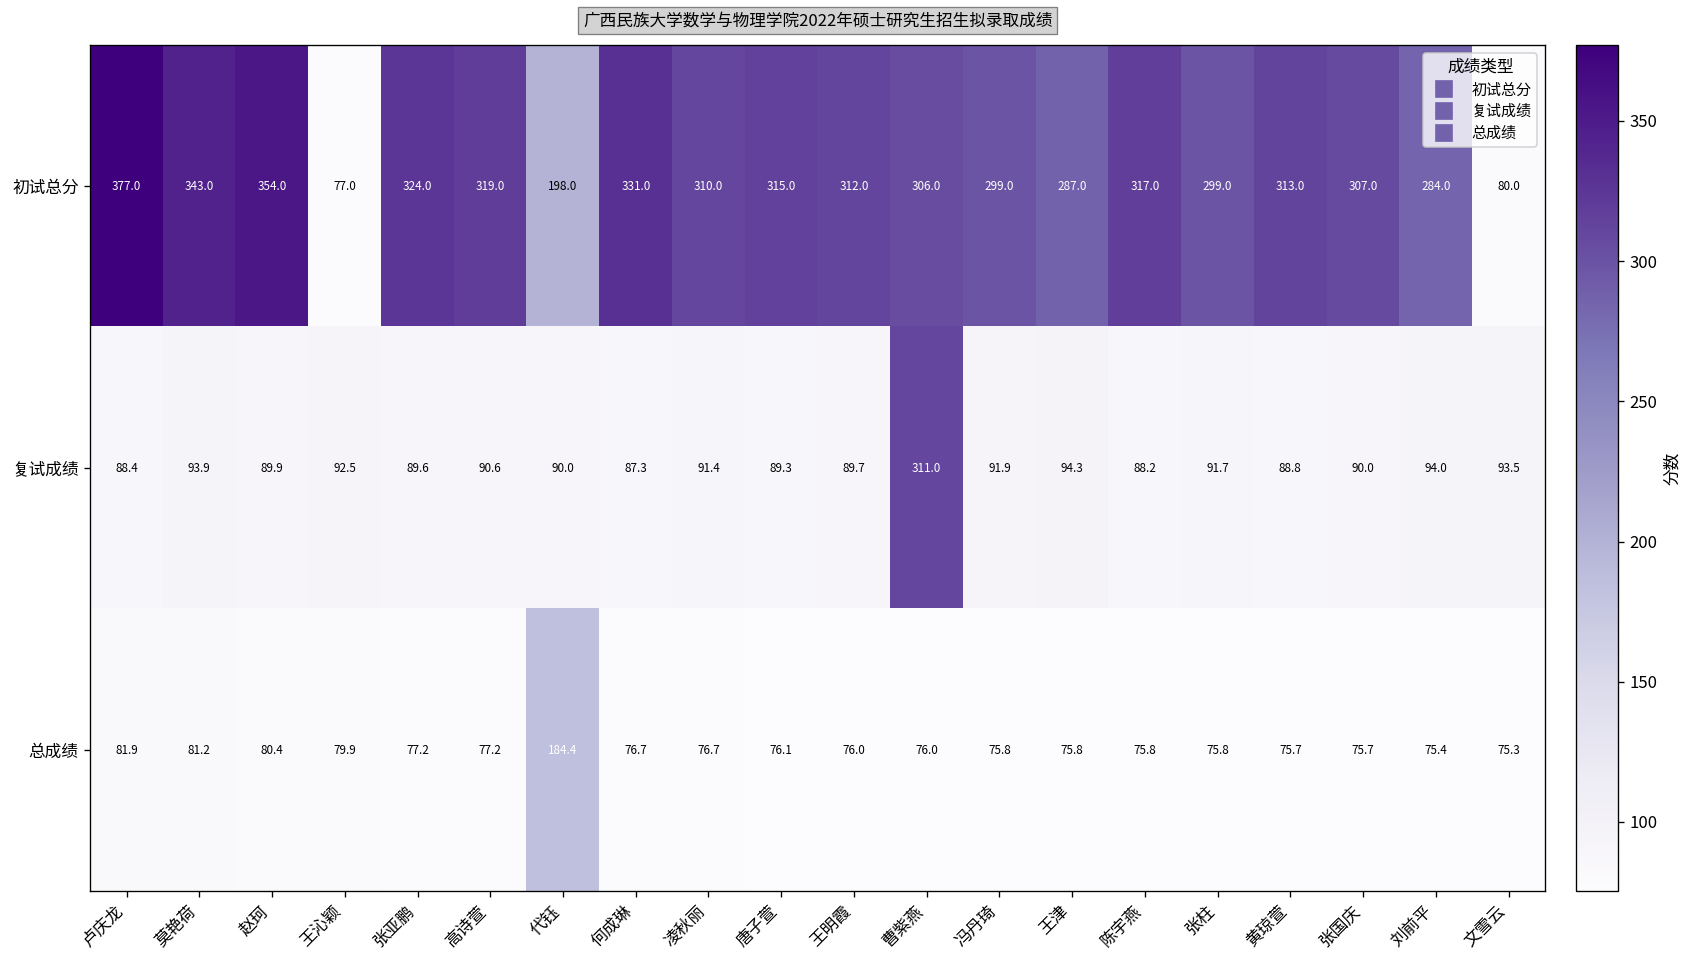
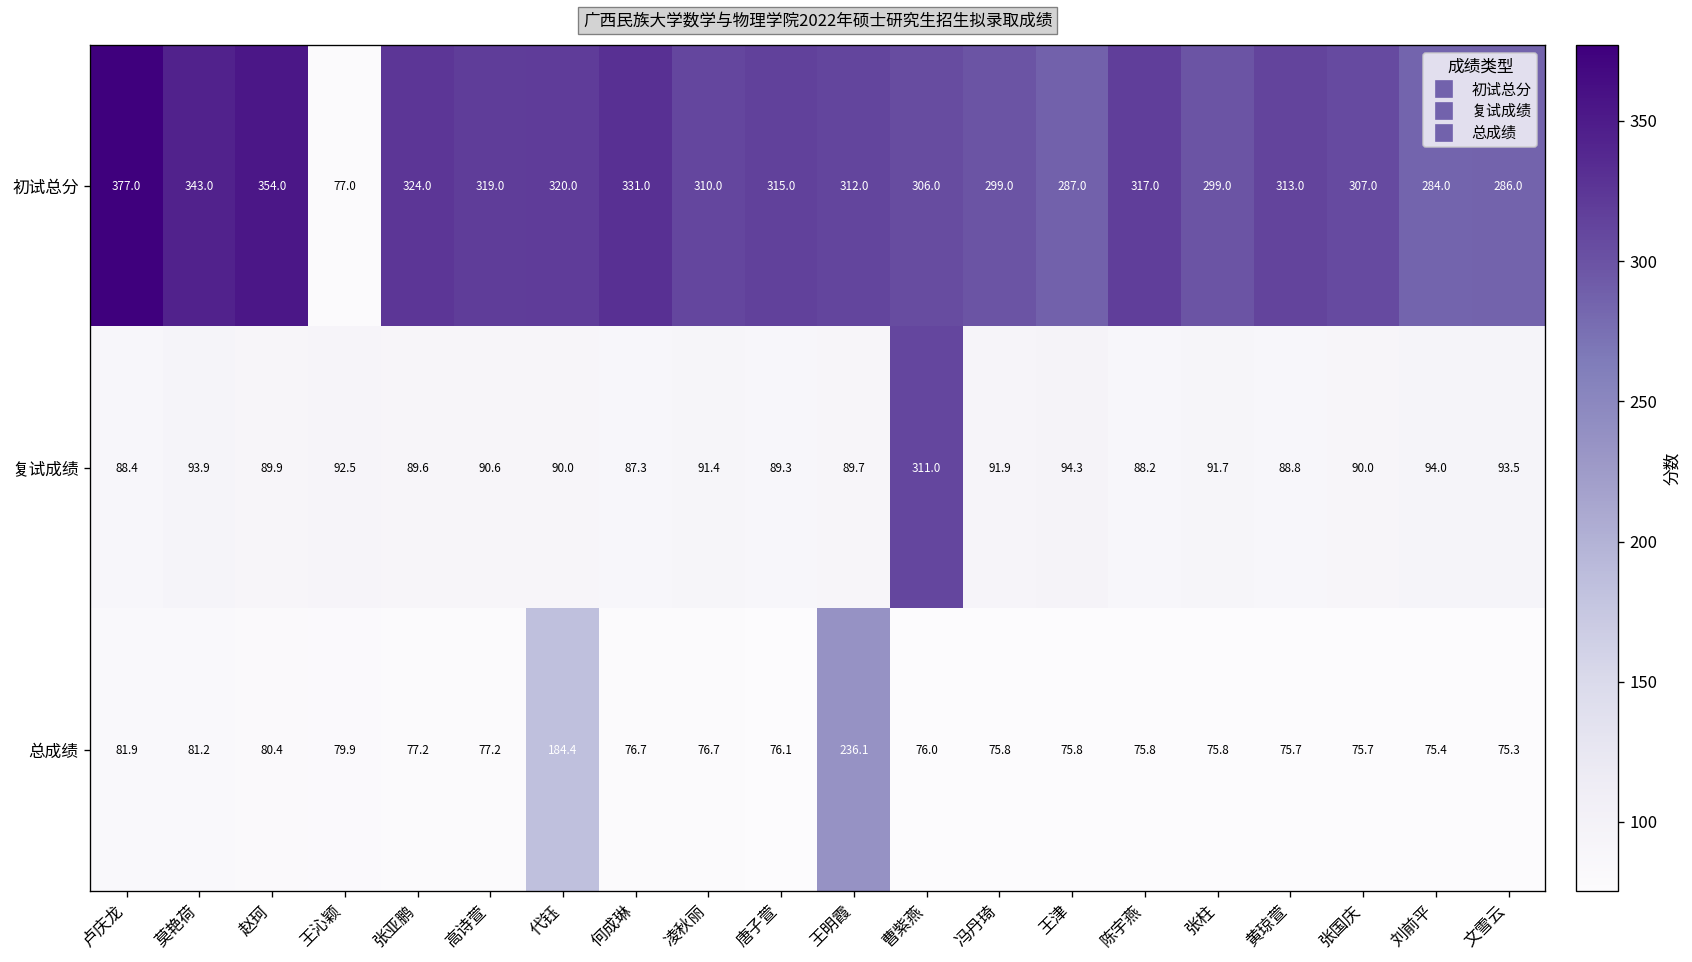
初试总分, 代钰: 198.0 -> 320.0
初试总分, 文雪云: 80.0 -> 286.0
总成绩, 王明霞: 76.0 -> 236.1
